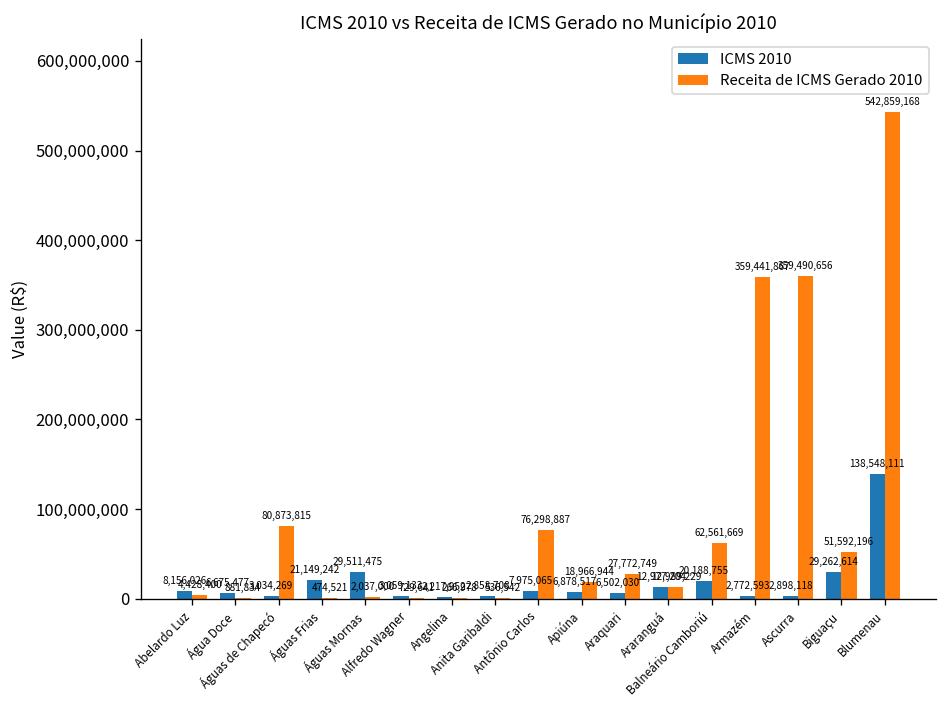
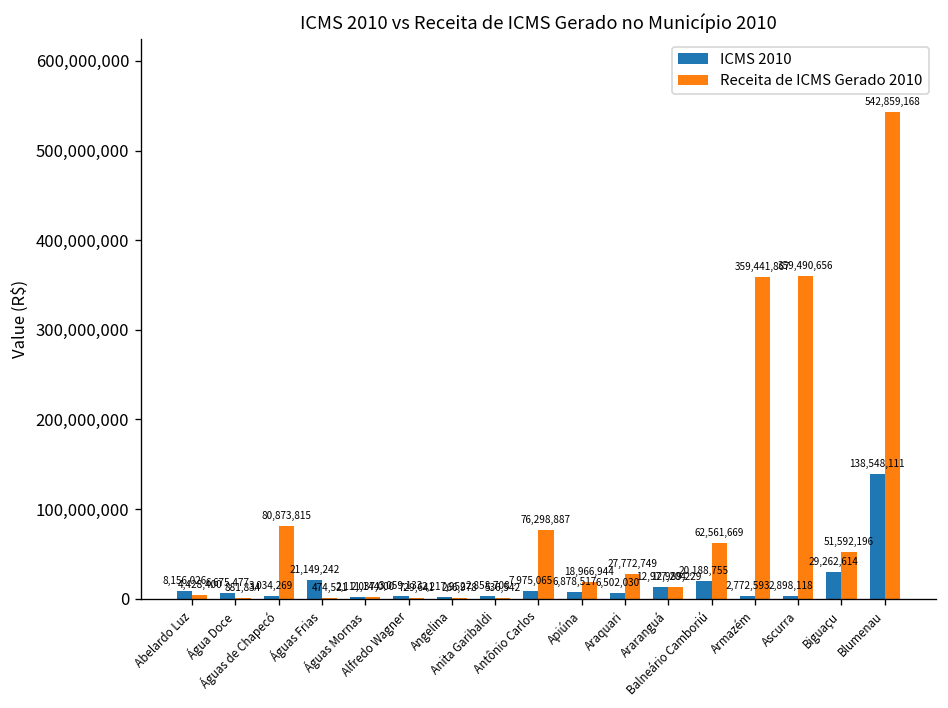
ICMS 2010, Águas Mornas: 29,511,475 -> 2,111,144
